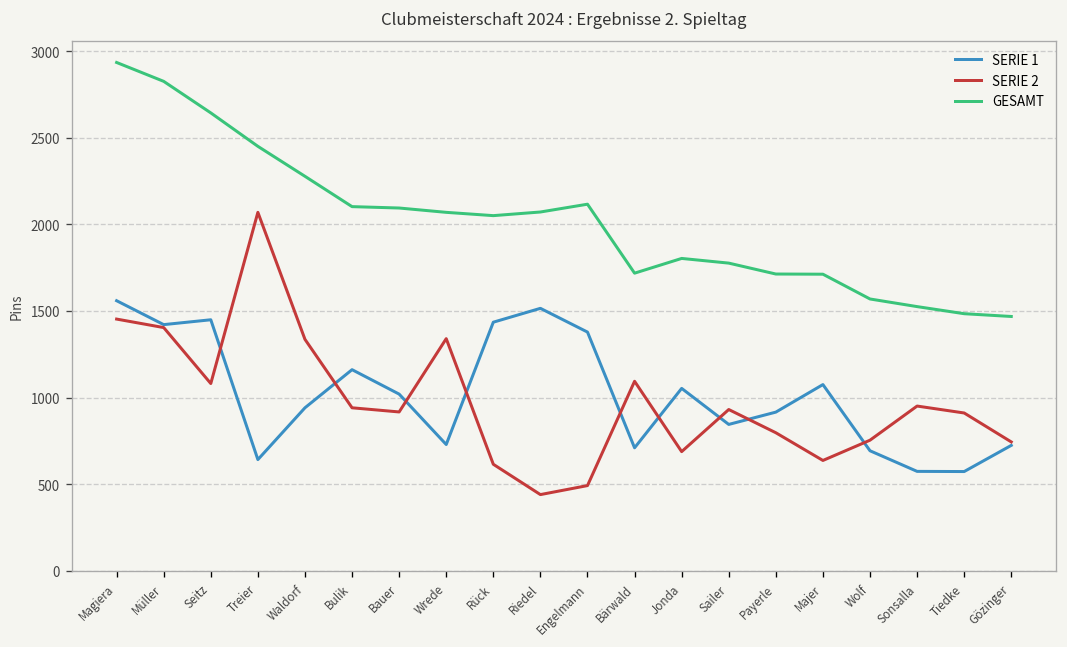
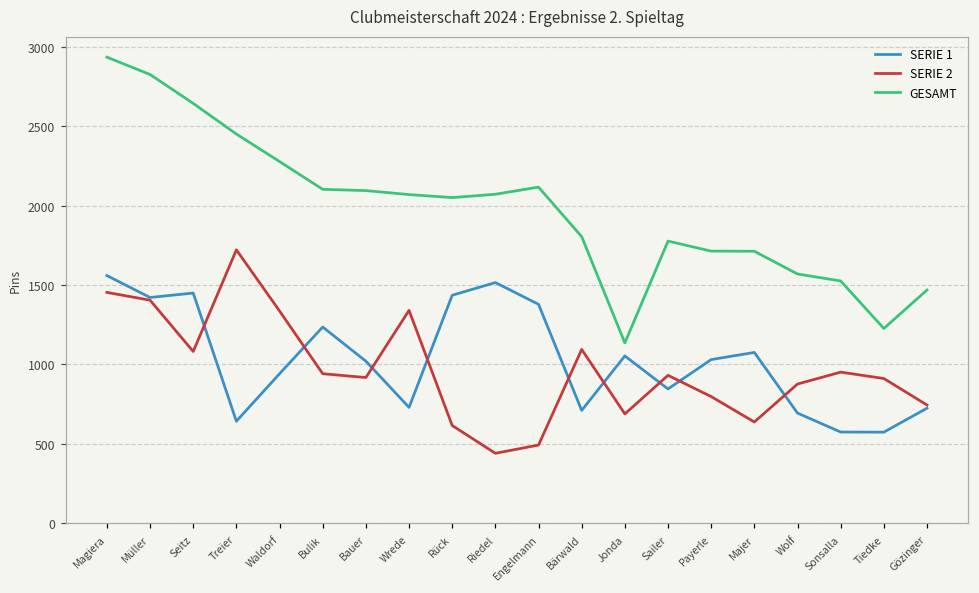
SERIE 2, Treier: 2070 -> 1720
SERIE 1, Bulik: 1160 -> 1240
GESAMT, Bärwald: 1720 -> 1800
GESAMT, Jonda: 1800 -> 1140
SERIE 1, Payerle: 920 -> 1030
SERIE 2, Wolf: 750 -> 880
GESAMT, Tiedke: 1480 -> 1230
